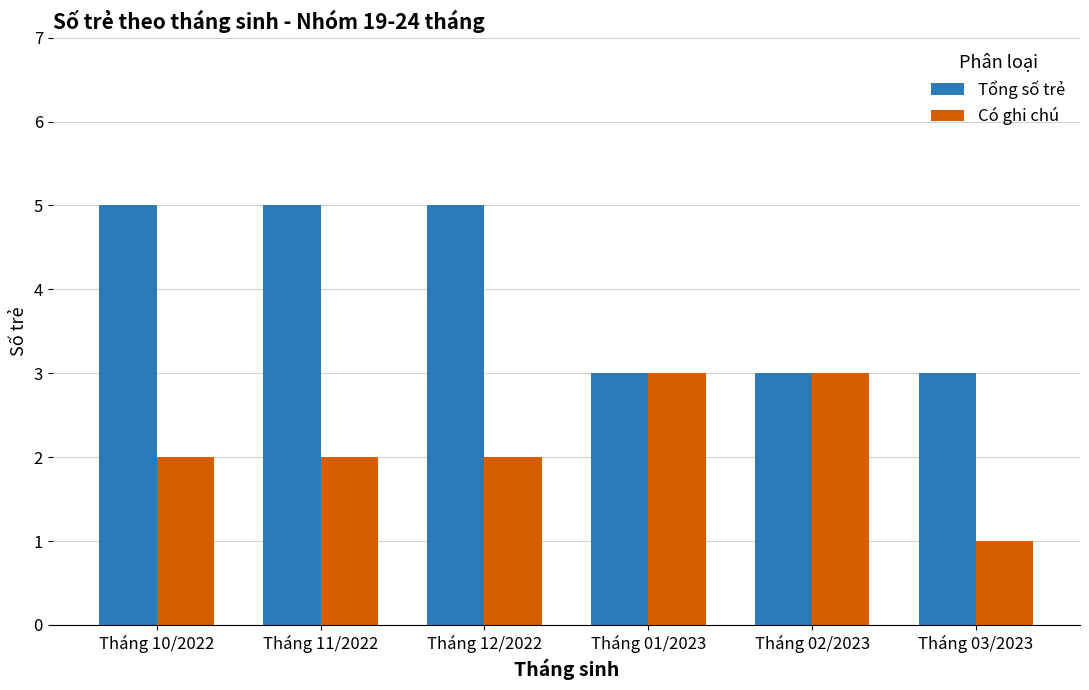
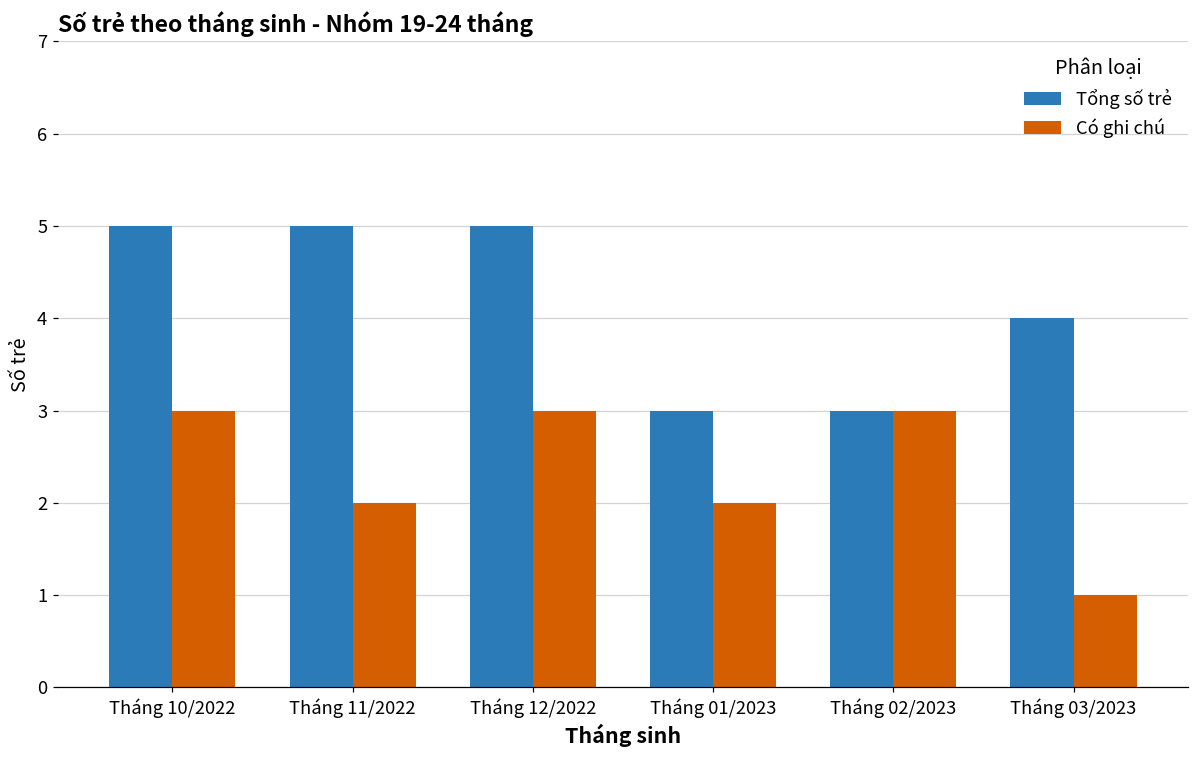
Có ghi chú, Tháng 10/2022: 2 -> 3
Có ghi chú, Tháng 12/2022: 2 -> 3
Có ghi chú, Tháng 01/2023: 3 -> 2
Tổng số trẻ, Tháng 03/2023: 3 -> 4
